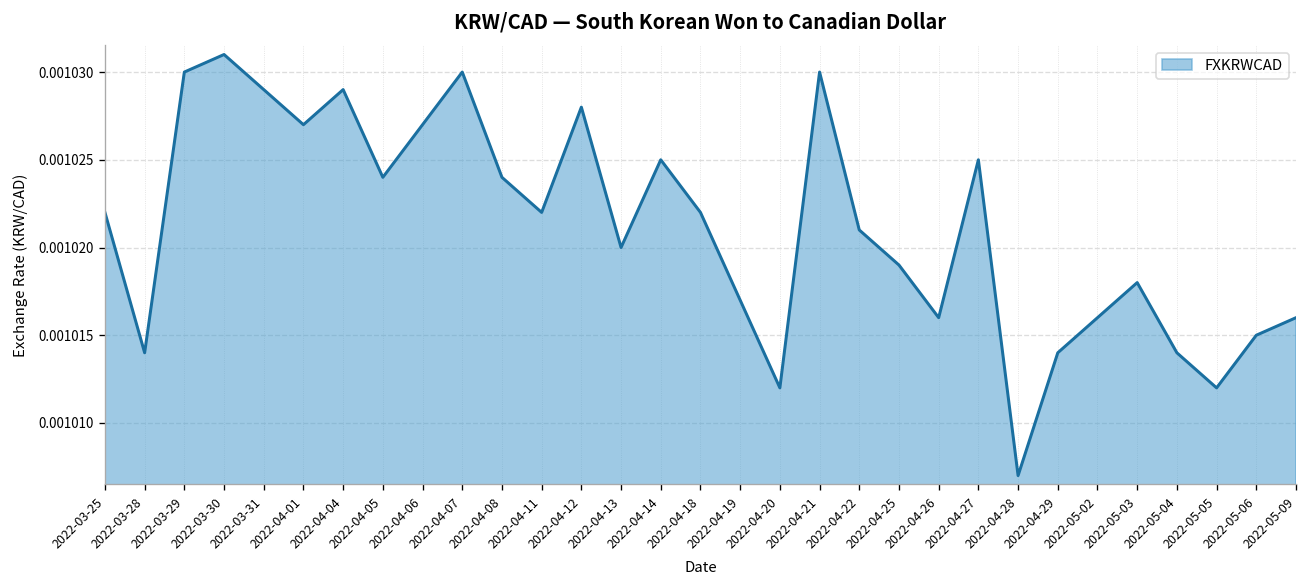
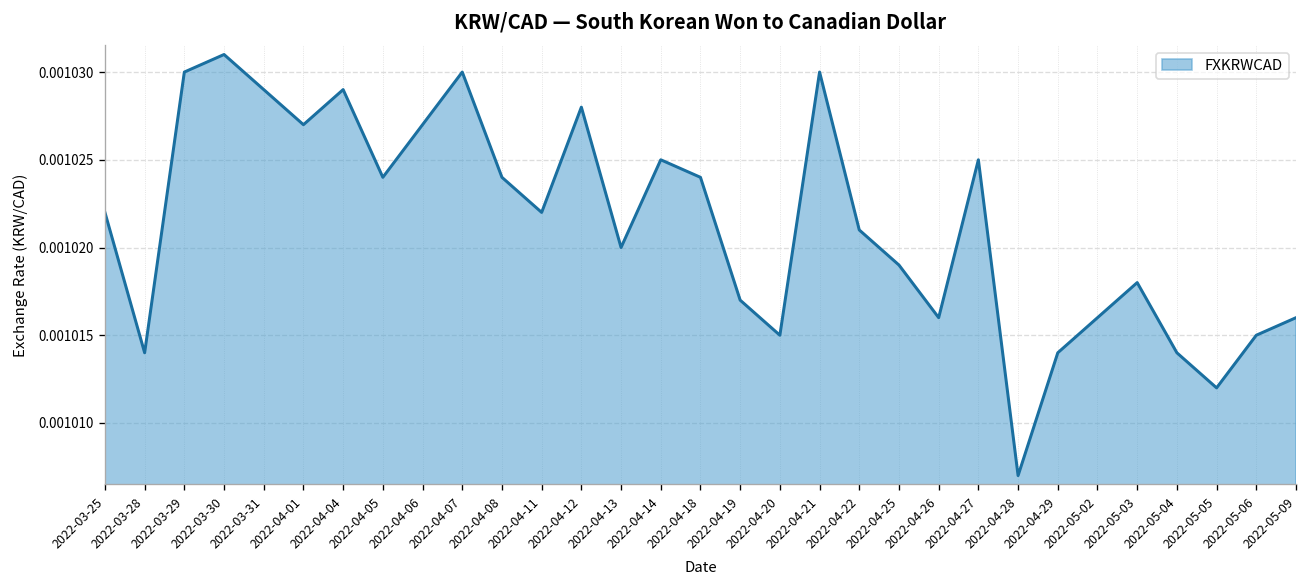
2022-04-18: 0.001022 -> 0.001024
2022-04-20: 0.001012 -> 0.001015
